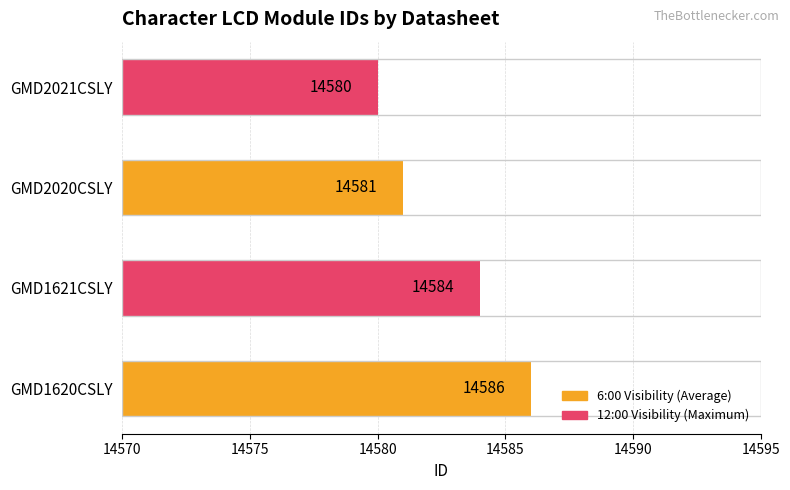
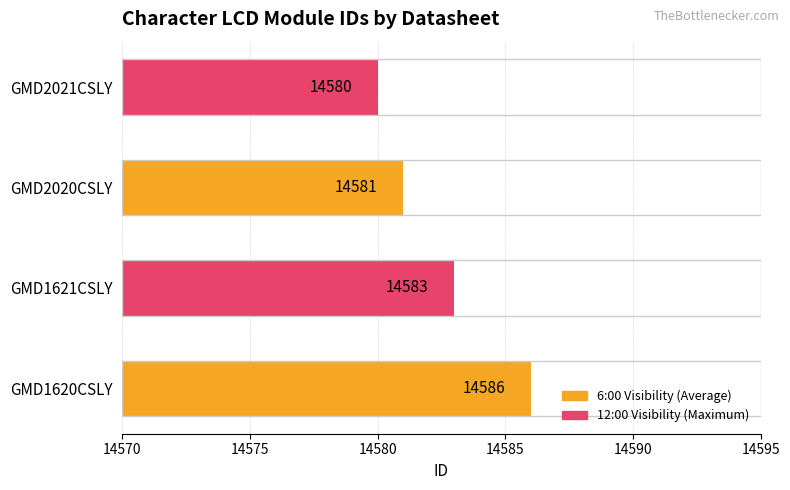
GMD1621CSLY: 14584 -> 14583
